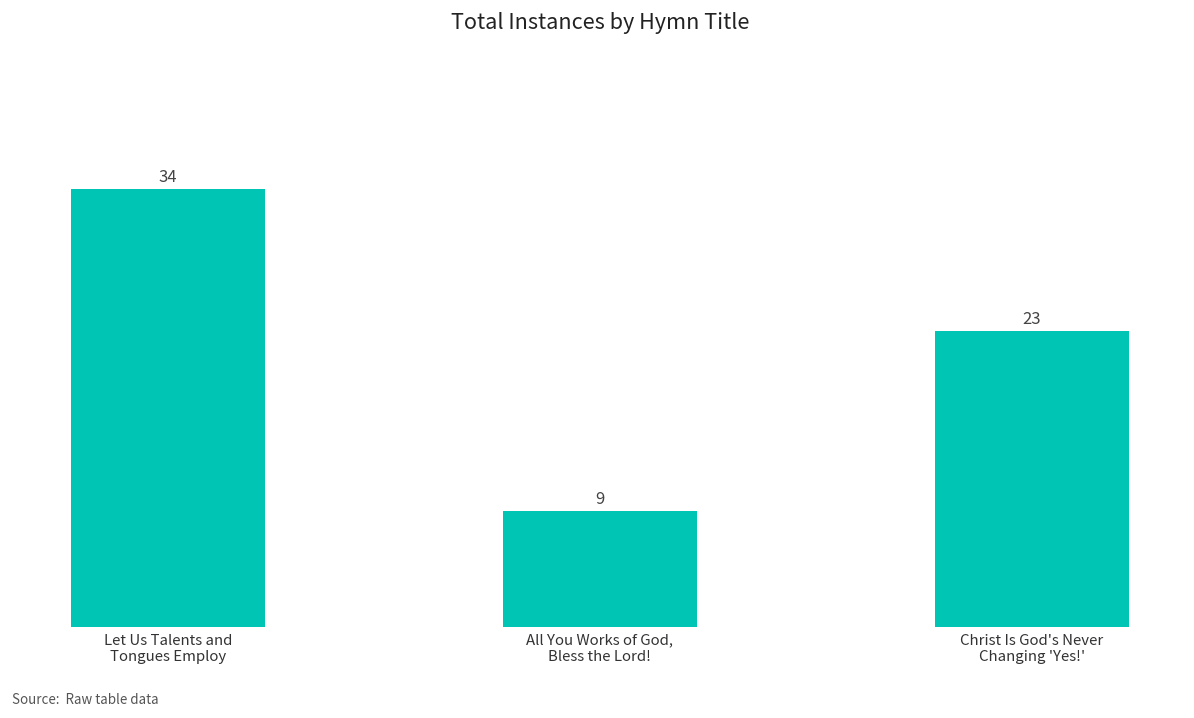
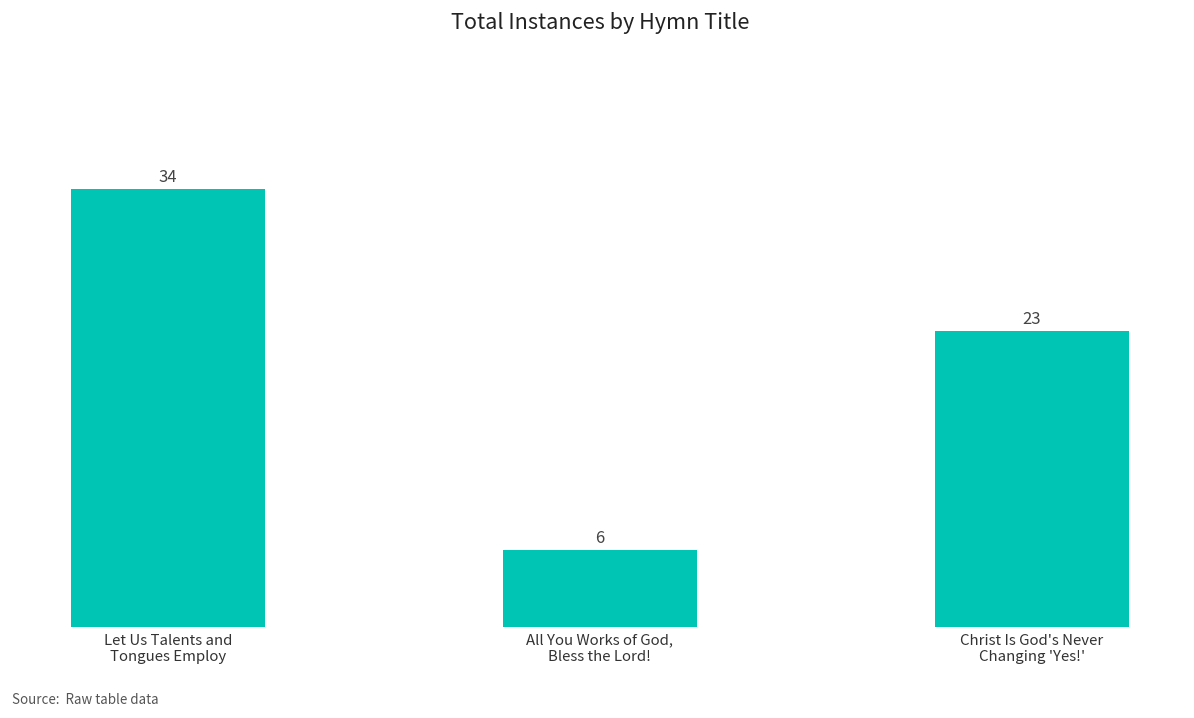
All You Works of God, Bless the Lord!: 9 -> 6
